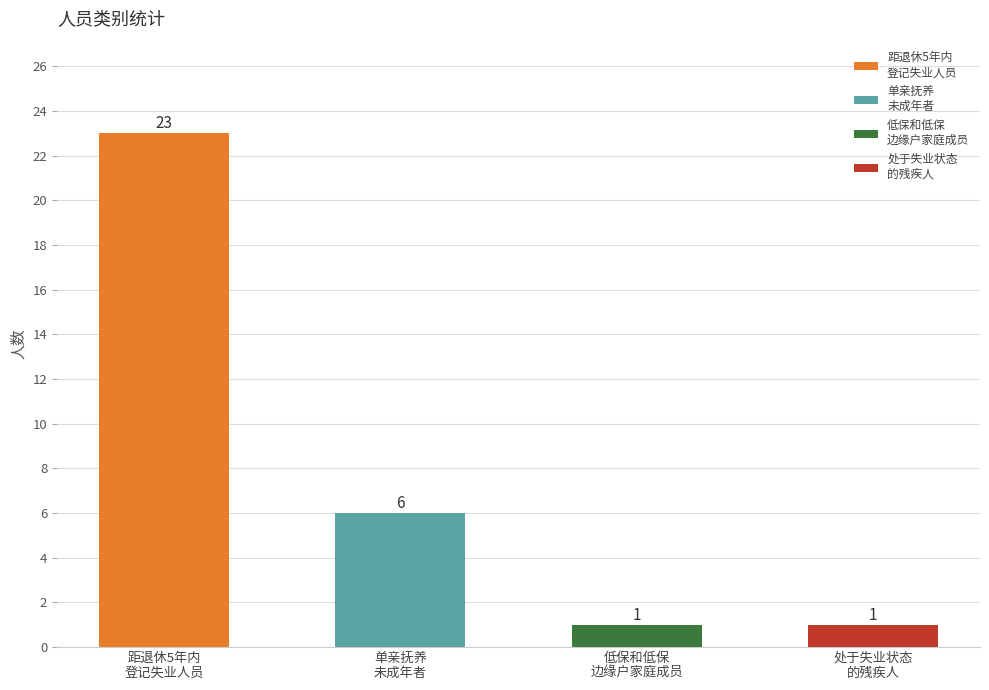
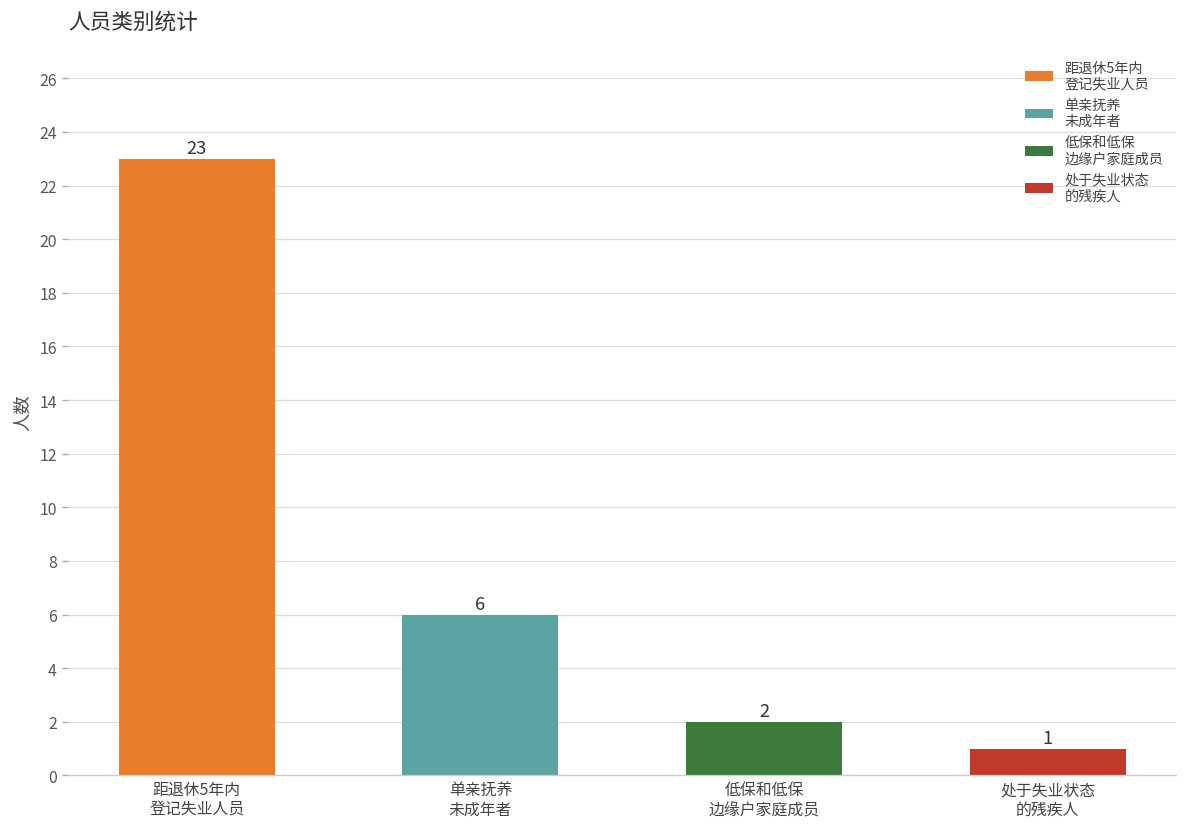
低保和低保 边缘户家庭成员: 1 -> 2
